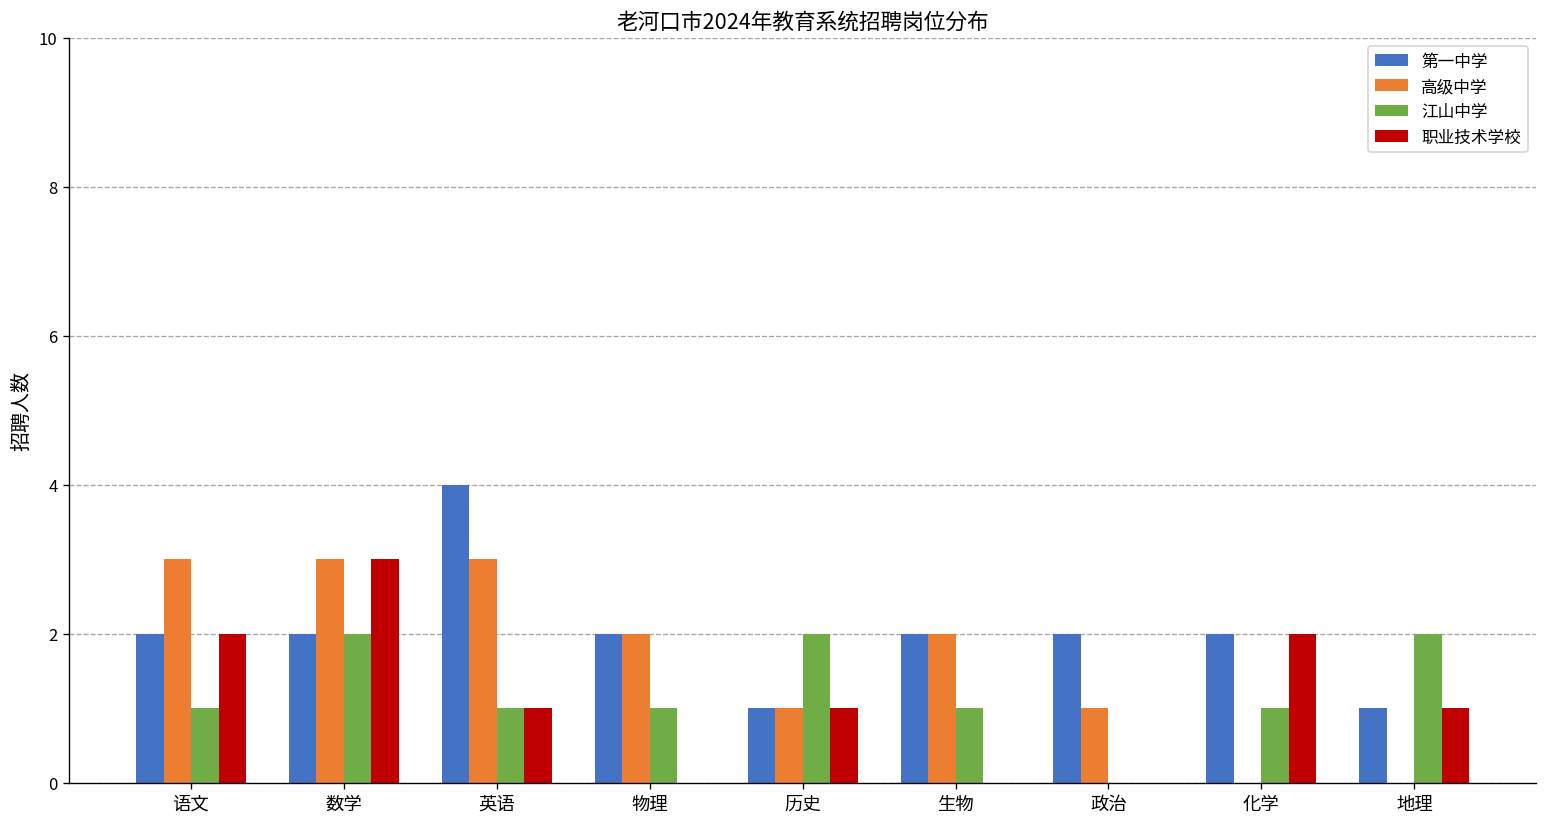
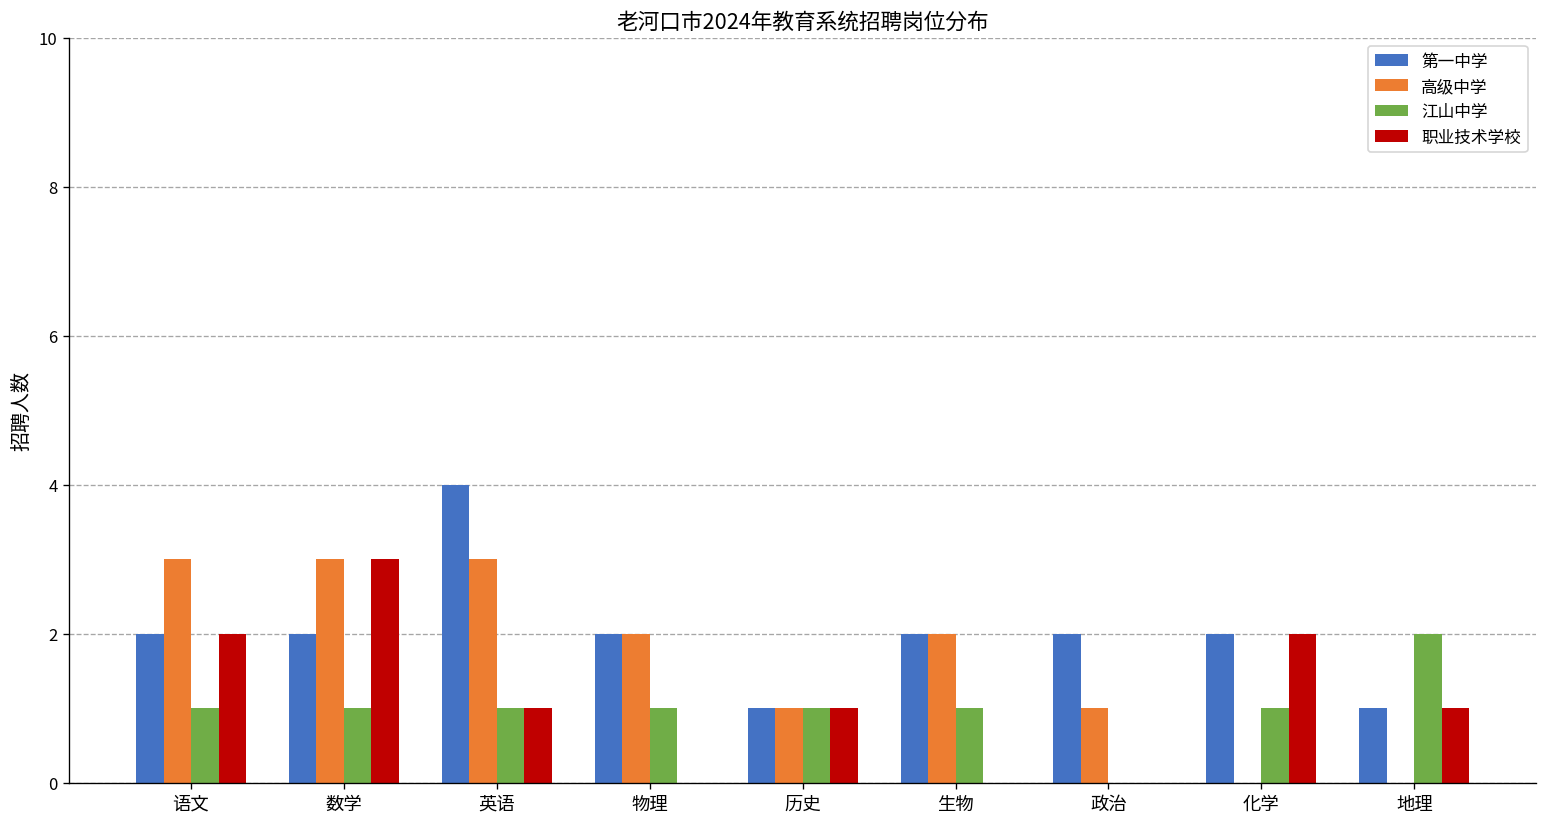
江山中学, 数学: 2 -> 1
江山中学, 历史: 2 -> 1
